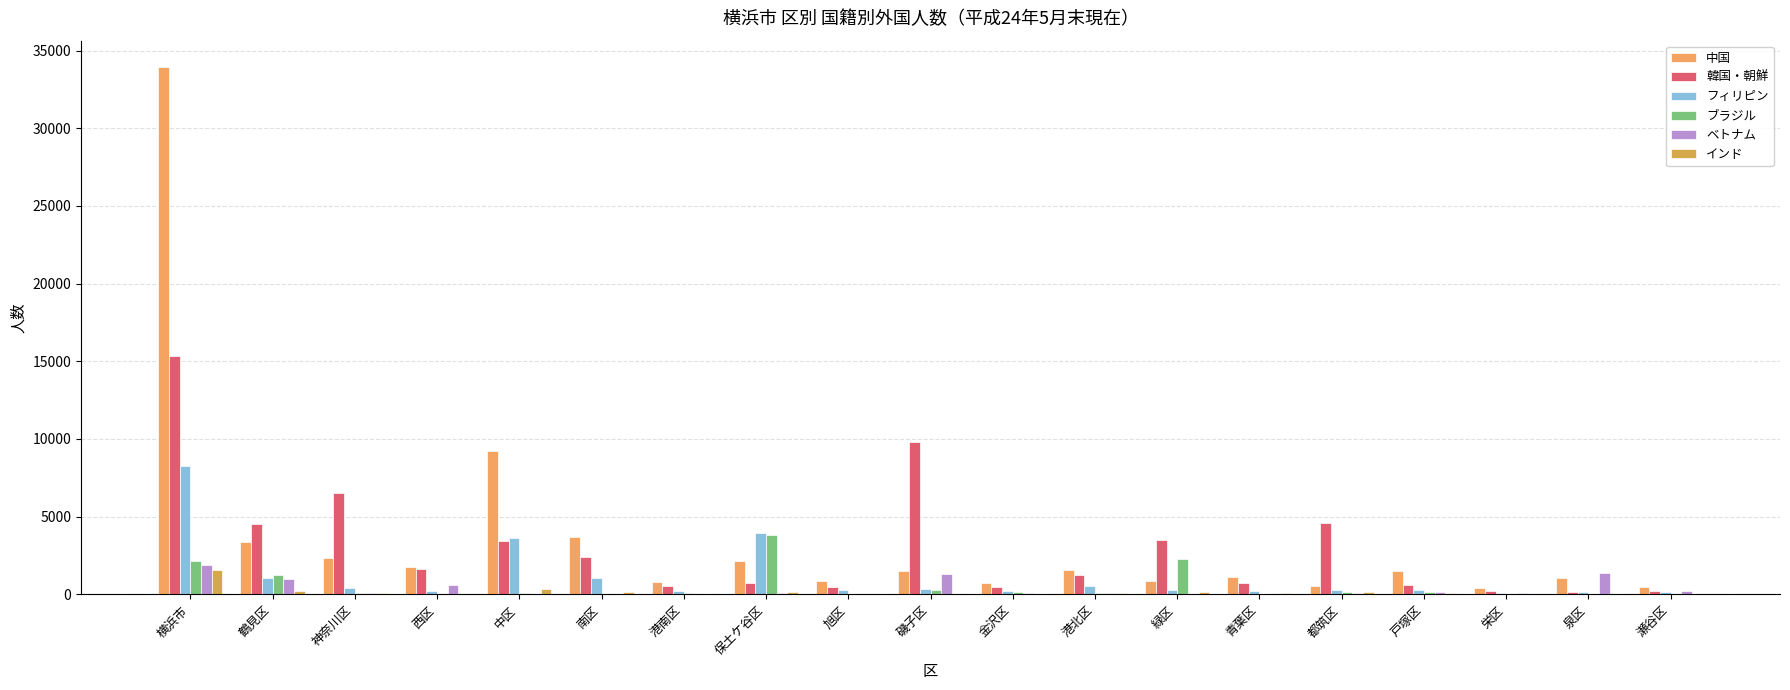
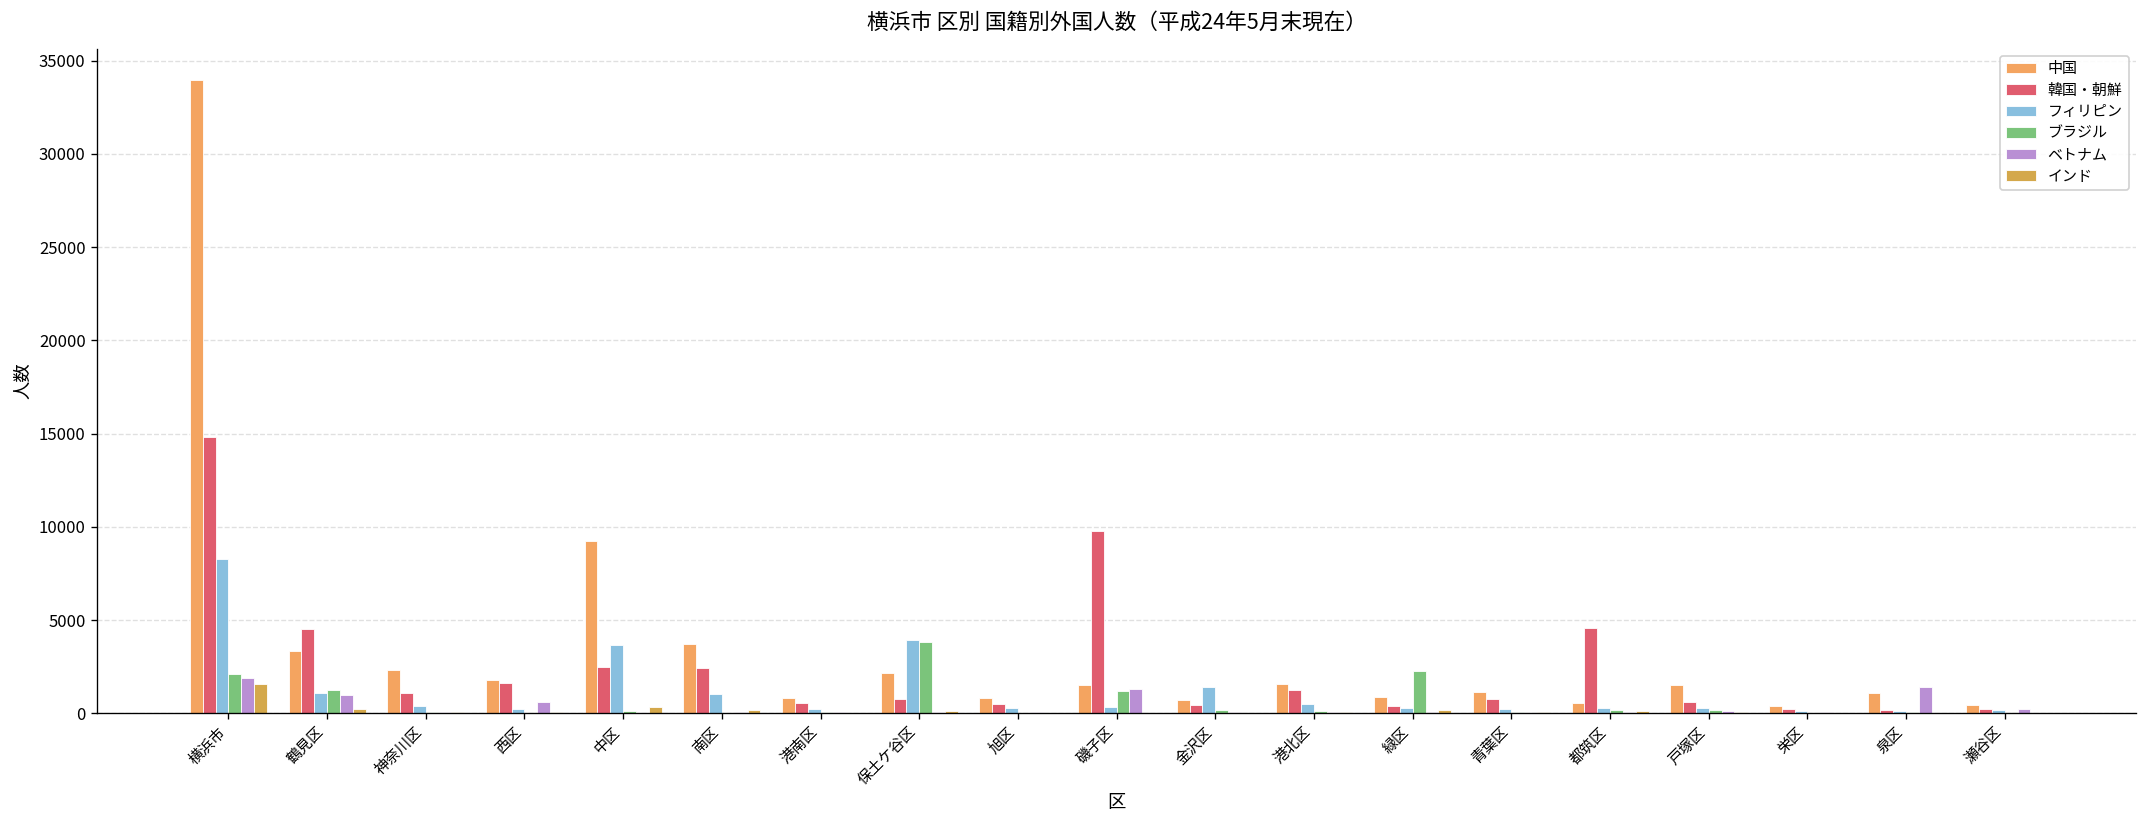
韓国・朝鮮, 横浜市: 15300 -> 14800
韓国・朝鮮, 神奈川区: 6500 -> 1100
韓国・朝鮮, 中区: 3400 -> 2500
ブラジル, 磯子区: 200 -> 1200
フィリピン, 金沢区: 200 -> 1400
韓国・朝鮮, 緑区: 3500 -> 400
